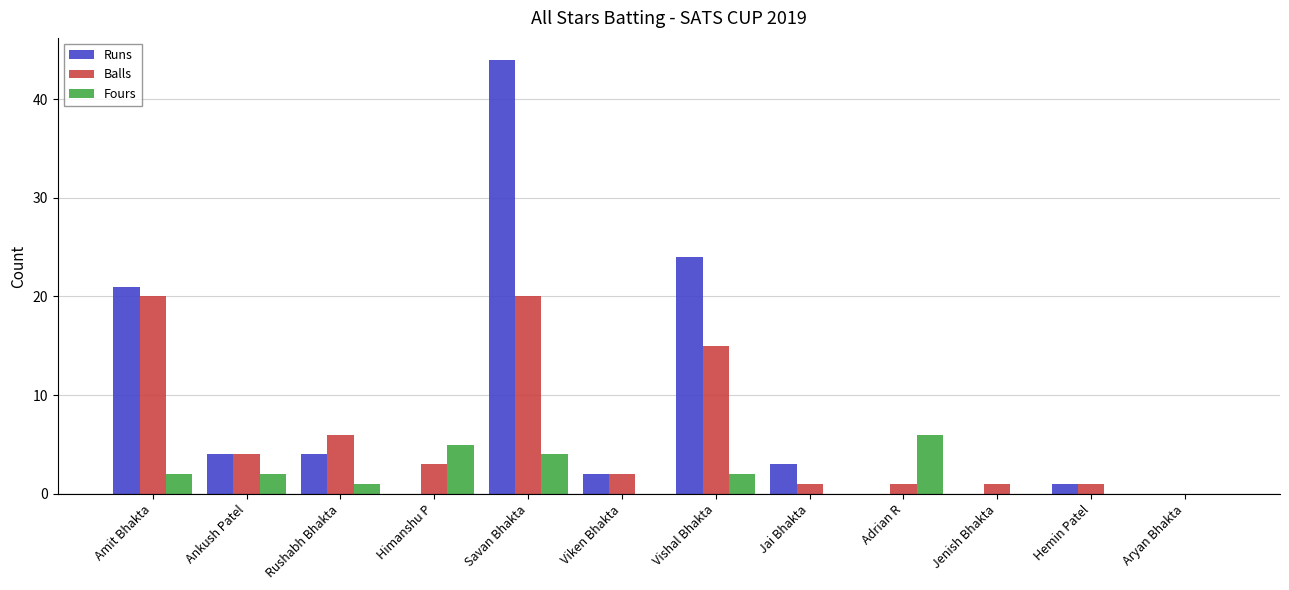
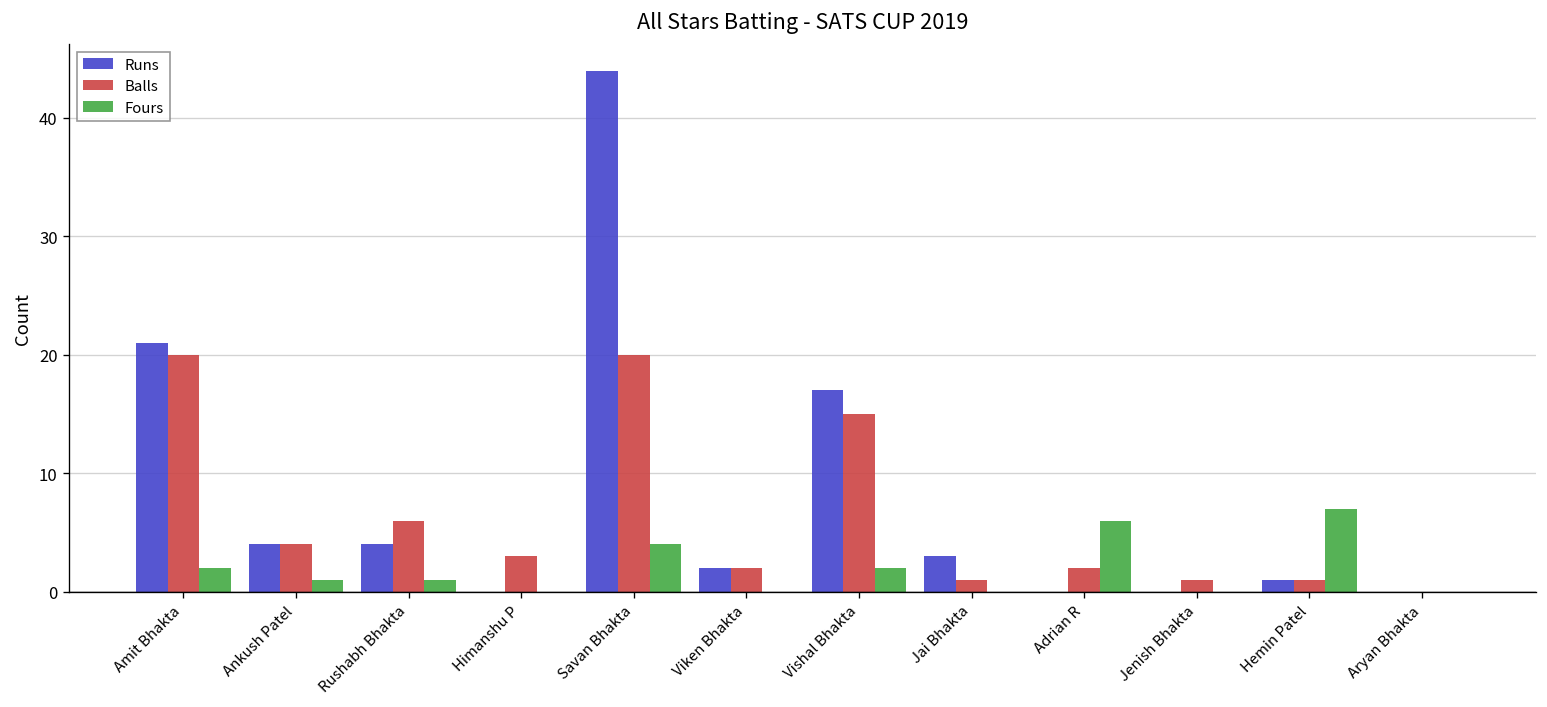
Fours, Ankush Patel: 2 -> 1
Fours, Himanshu P: 5 -> 0
Runs, Vishal Bhakta: 24 -> 17
Balls, Adrian R: 1 -> 2
Fours, Hemin Patel: 0 -> 7
